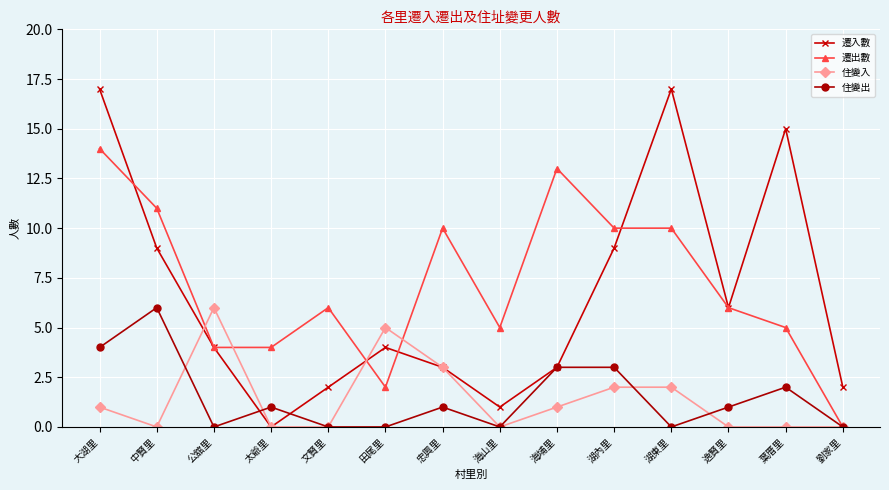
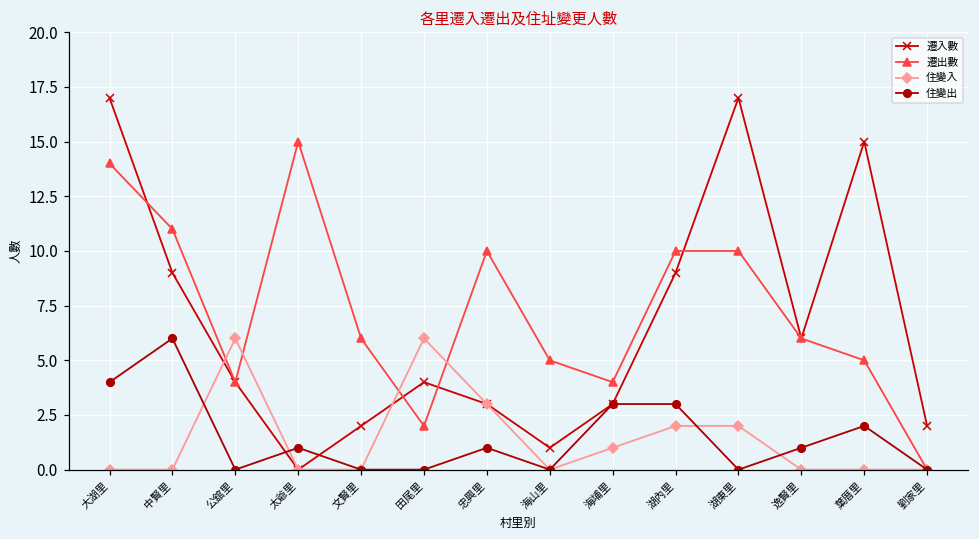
住變入, 大湖里: 1 -> 0
遷出數, 太爺里: 4 -> 15
住變入, 田尾里: 5 -> 6
遷出數, 海埔里: 13 -> 4
